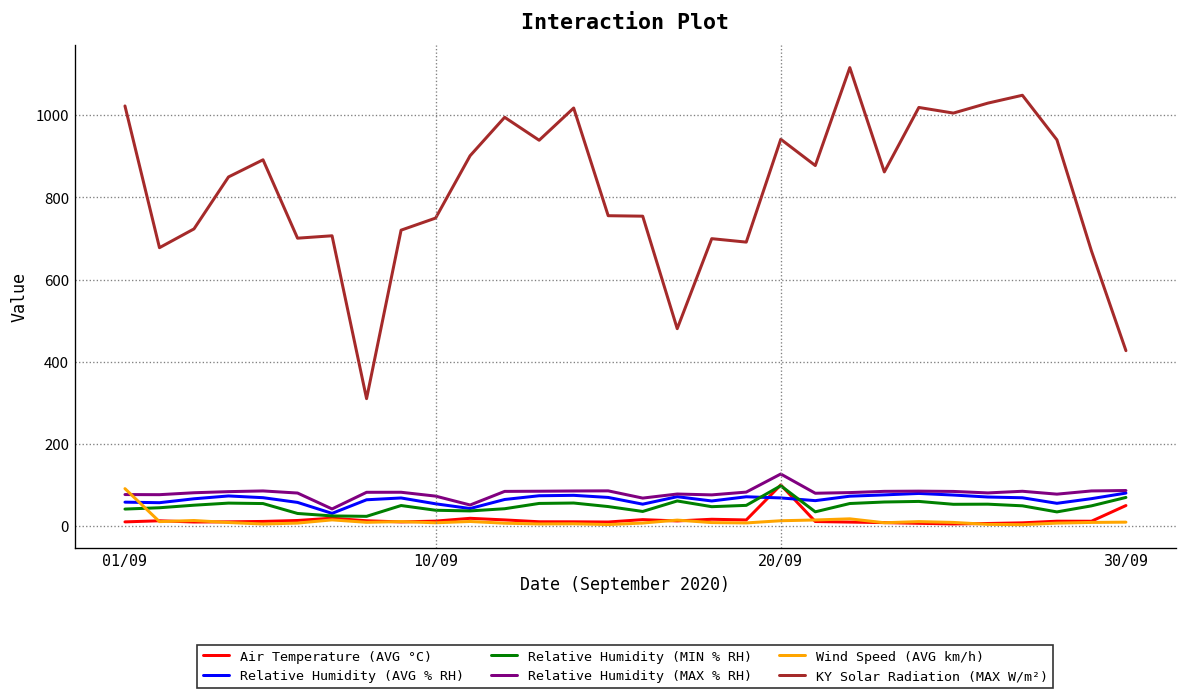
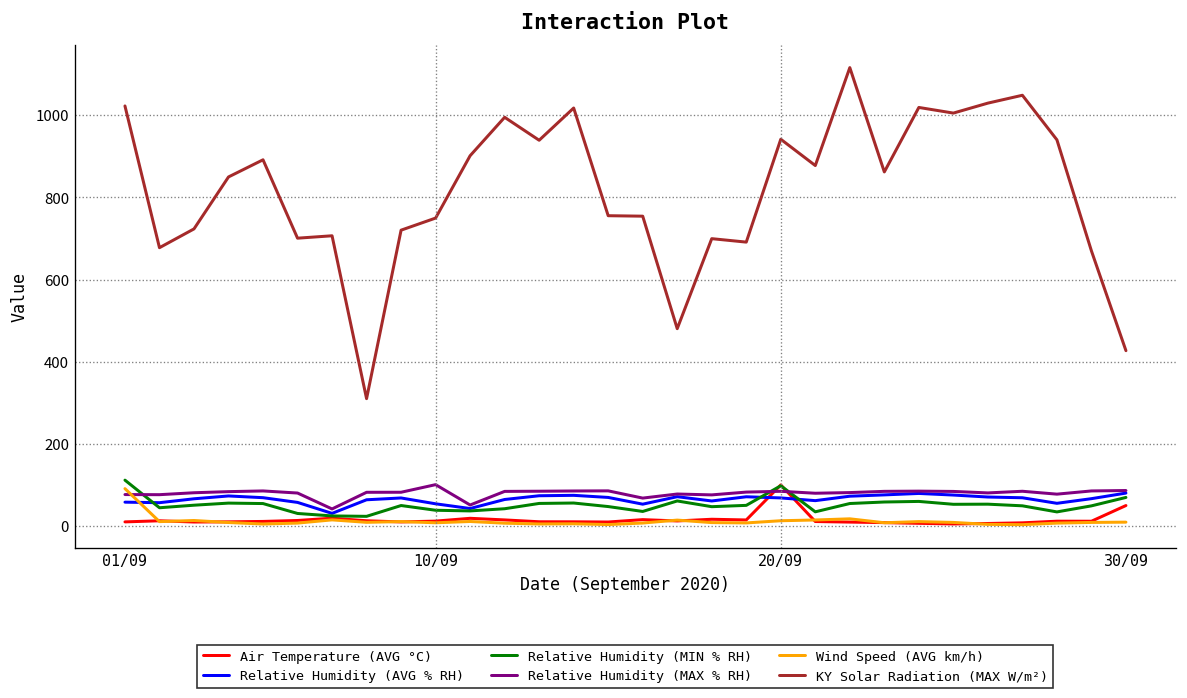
Relative Humidity (MIN % RH), 01/09: 40 -> 110
Relative Humidity (MAX % RH), 10/09: 70 -> 100
Relative Humidity (MAX % RH), 20/09: 130 -> 90
